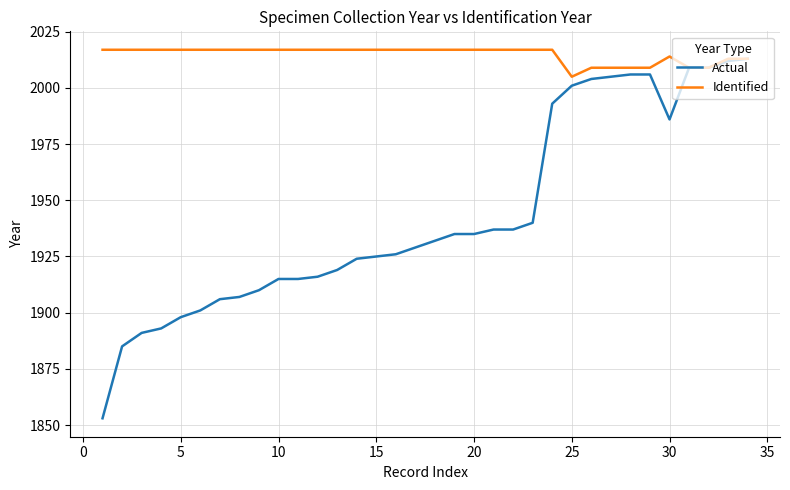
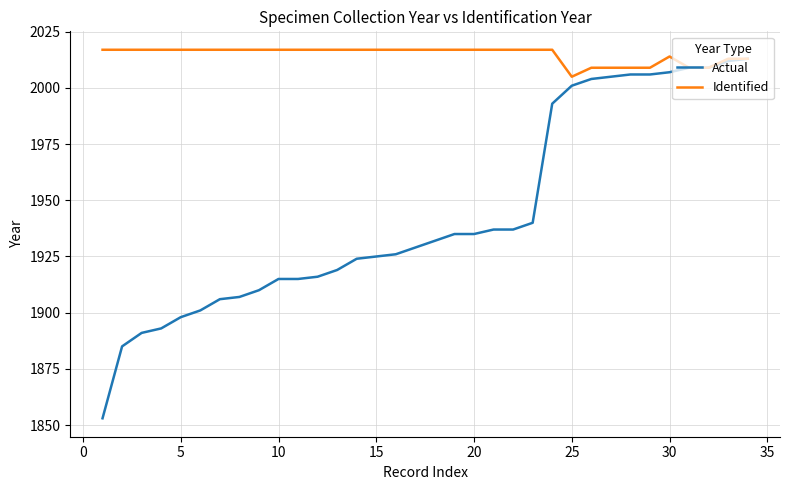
Actual, 30: 1986 -> 2007
